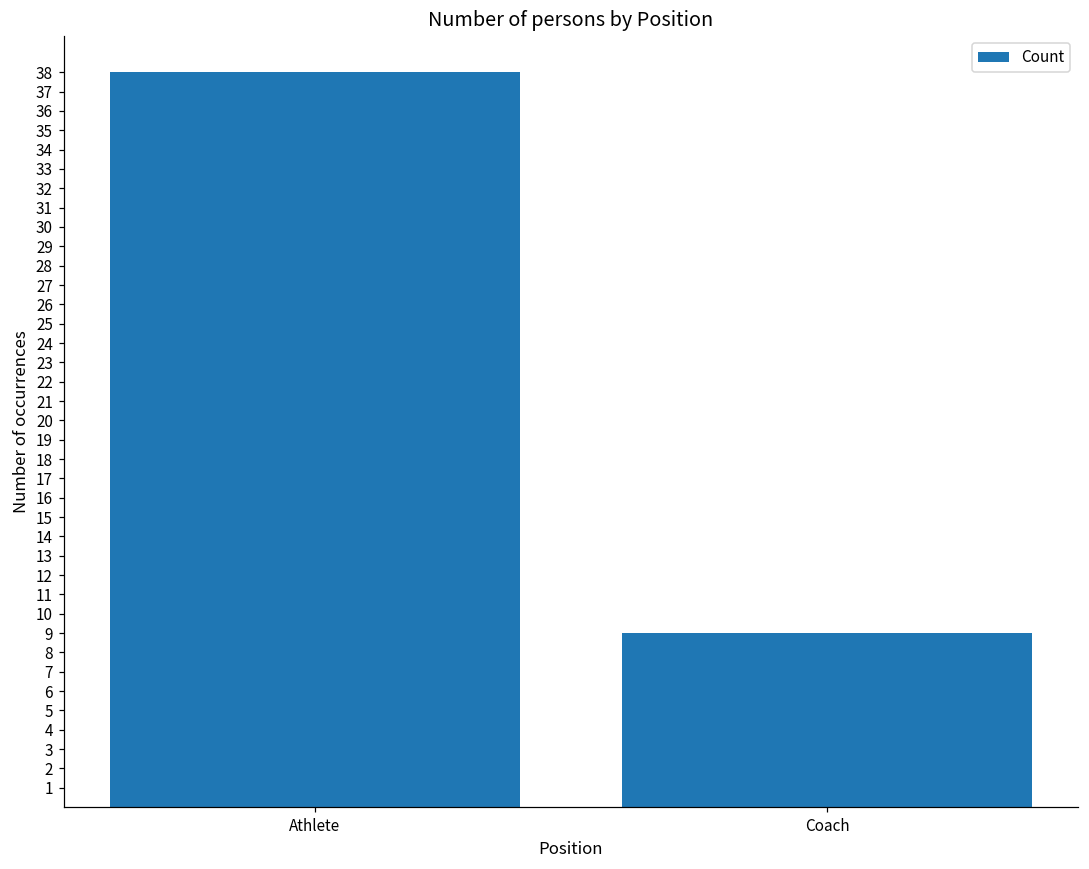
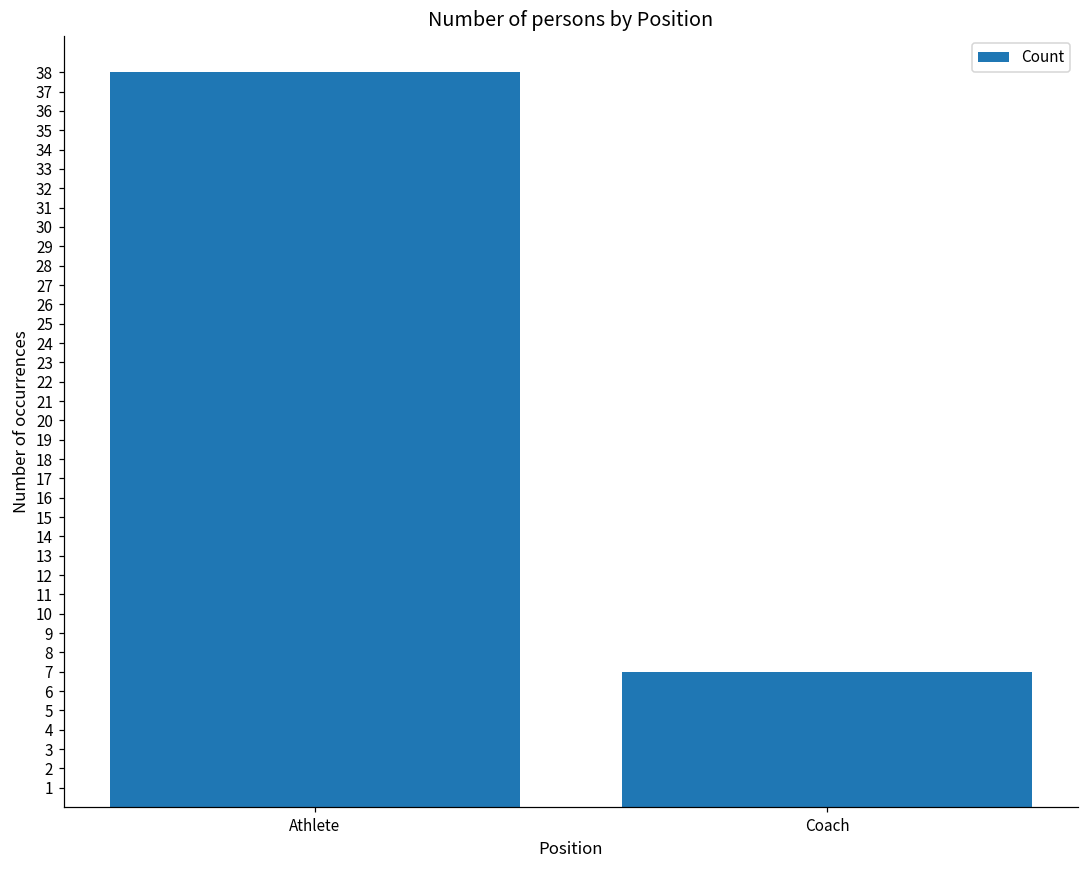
Coach: 9 -> 7
